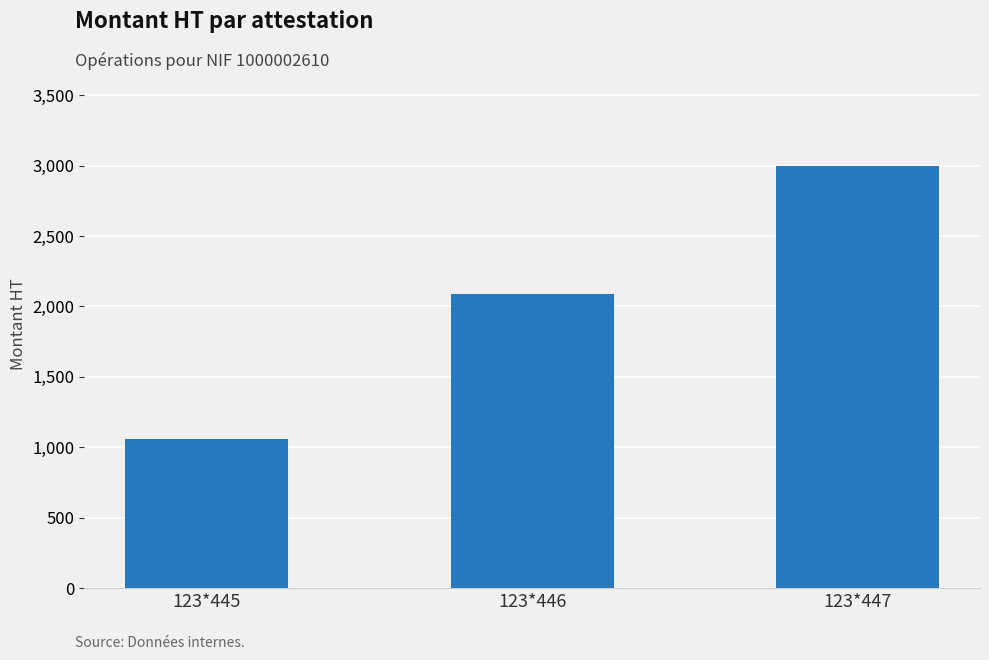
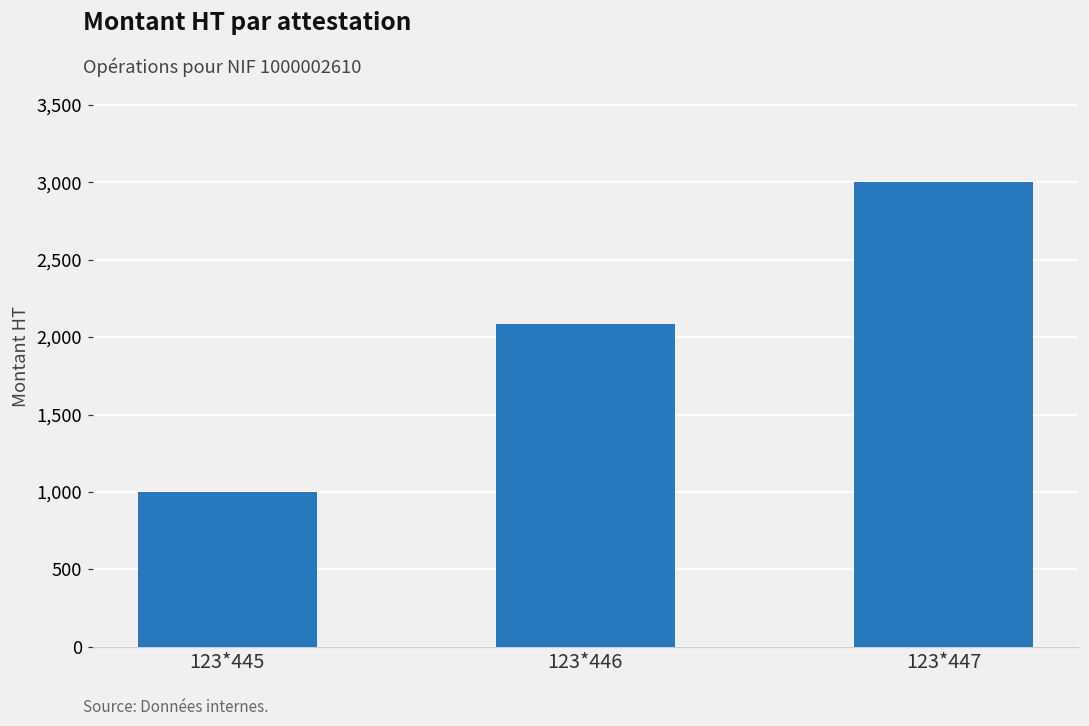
123*445: 1,060 -> 1,000
